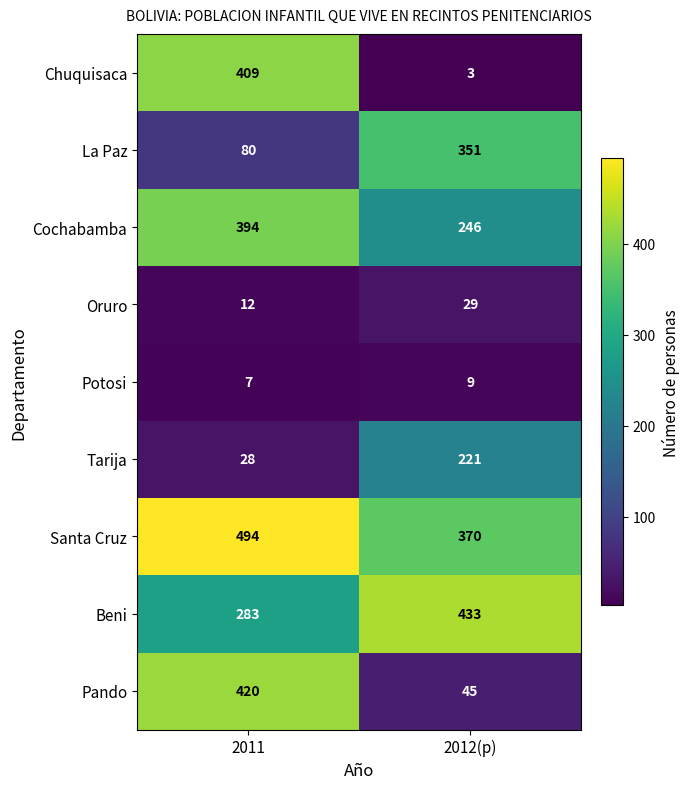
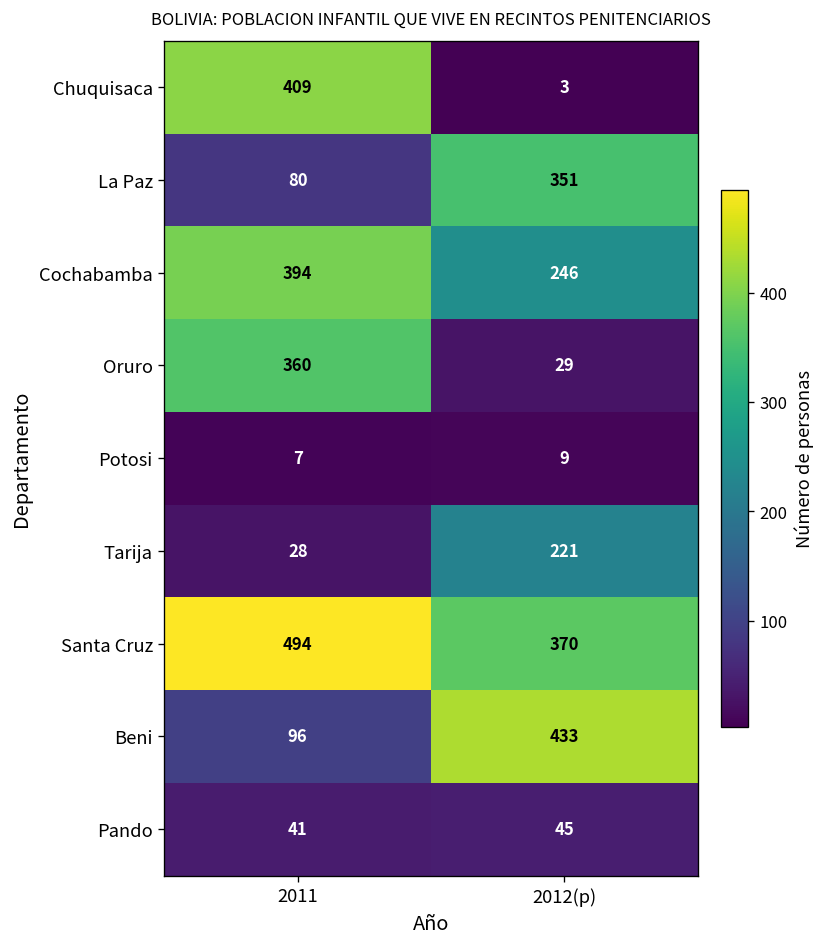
Oruro, 2011: 12 -> 360
Beni, 2011: 283 -> 96
Pando, 2011: 420 -> 41
